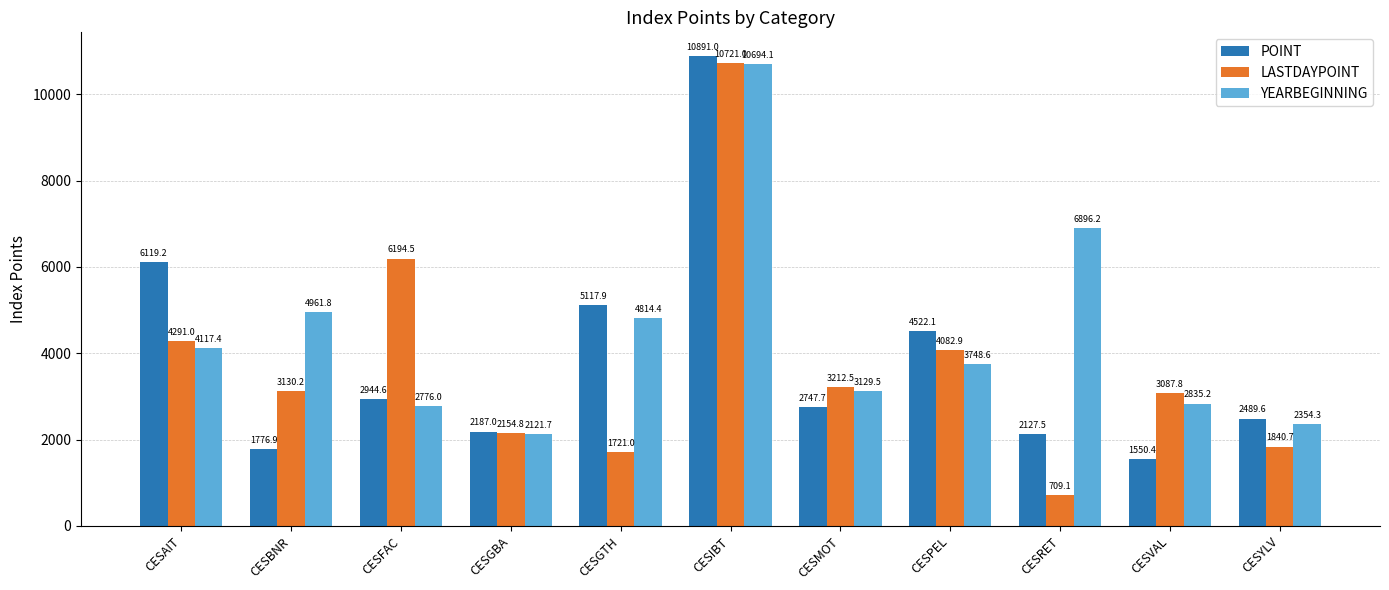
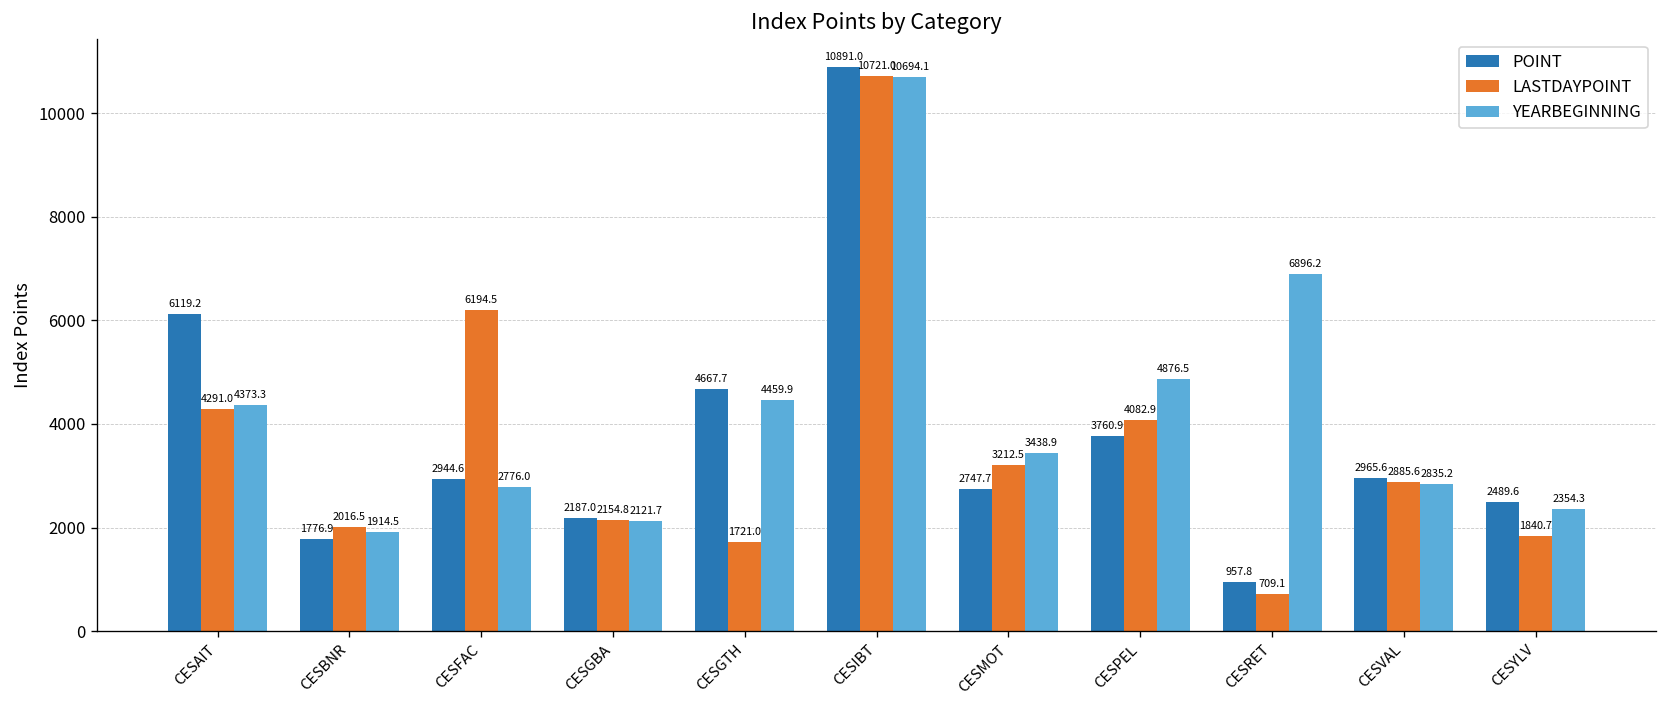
YEARBEGINNING, CESAIT: 4117.4 -> 4373.3
LASTDAYPOINT, CESBNR: 3130.2 -> 2016.5
YEARBEGINNING, CESBNR: 4961.8 -> 1914.5
POINT, CESGTH: 5117.9 -> 4667.7
YEARBEGINNING, CESGTH: 4814.4 -> 4459.9
YEARBEGINNING, CESMOT: 3129.5 -> 3438.9
POINT, CESPEL: 4522.1 -> 3760.9
YEARBEGINNING, CESPEL: 3748.6 -> 4876.5
POINT, CESRET: 2127.5 -> 957.8
POINT, CESVAL: 1550.4 -> 2965.6
LASTDAYPOINT, CESVAL: 3087.8 -> 2885.6
